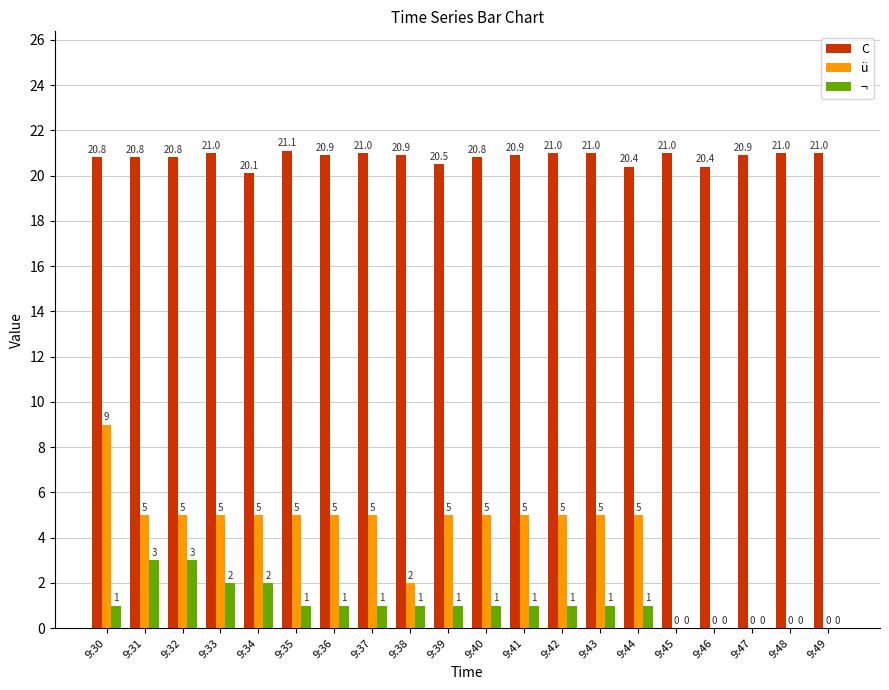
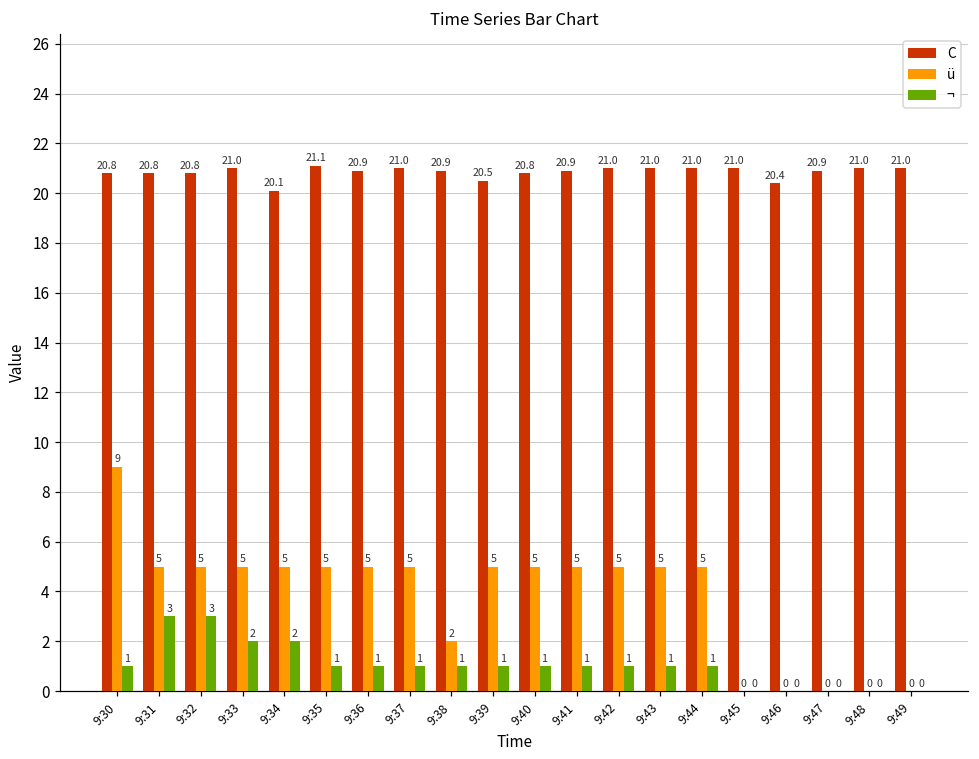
C, 9:44: 20.4 -> 21.0
